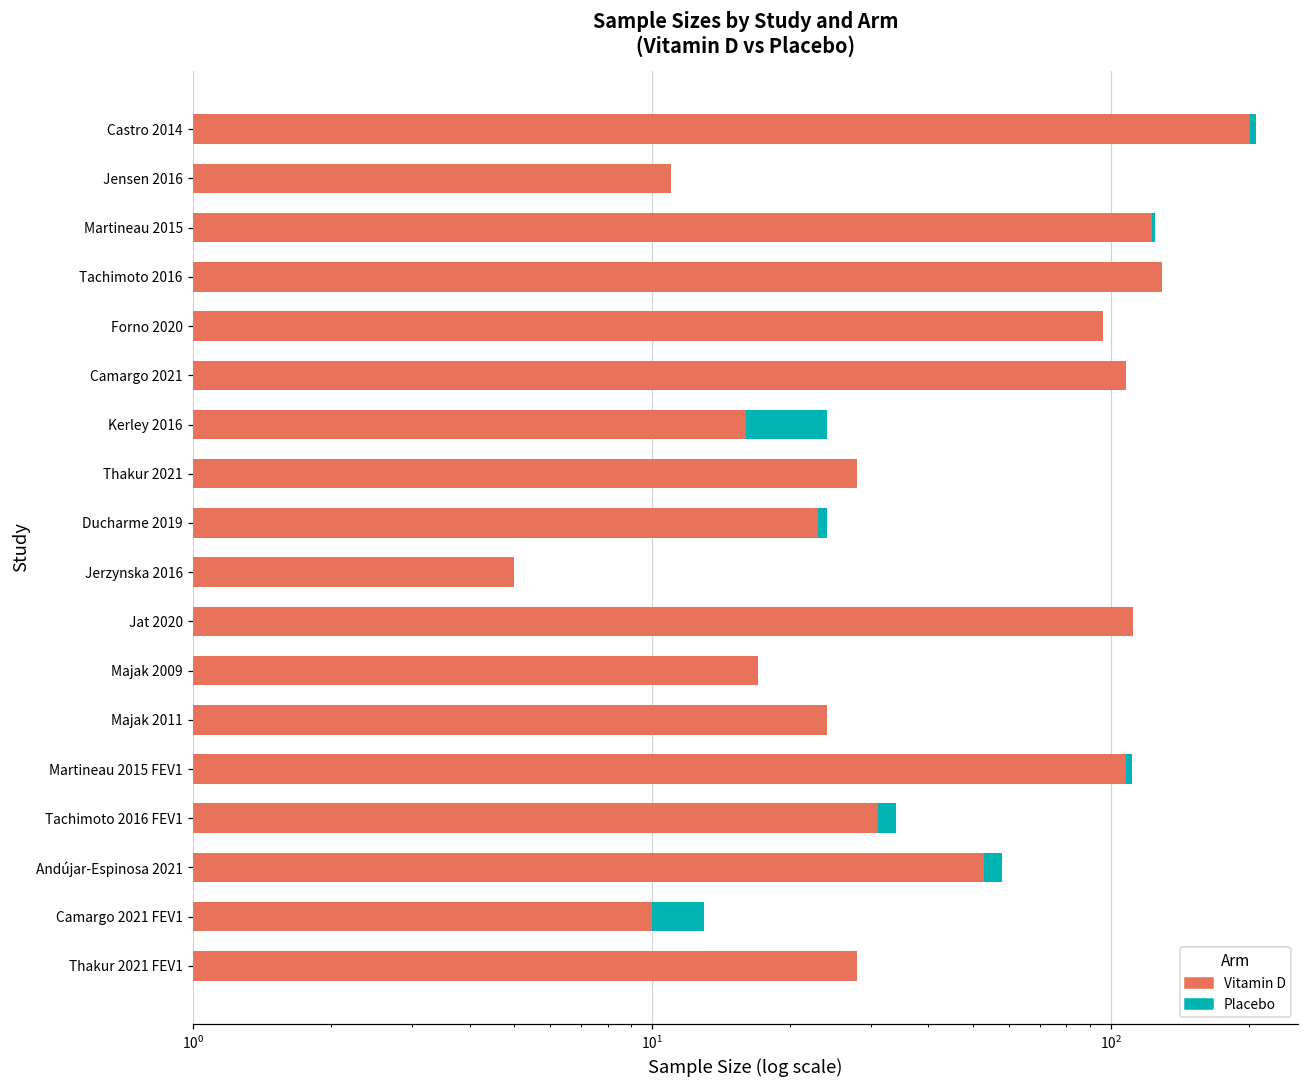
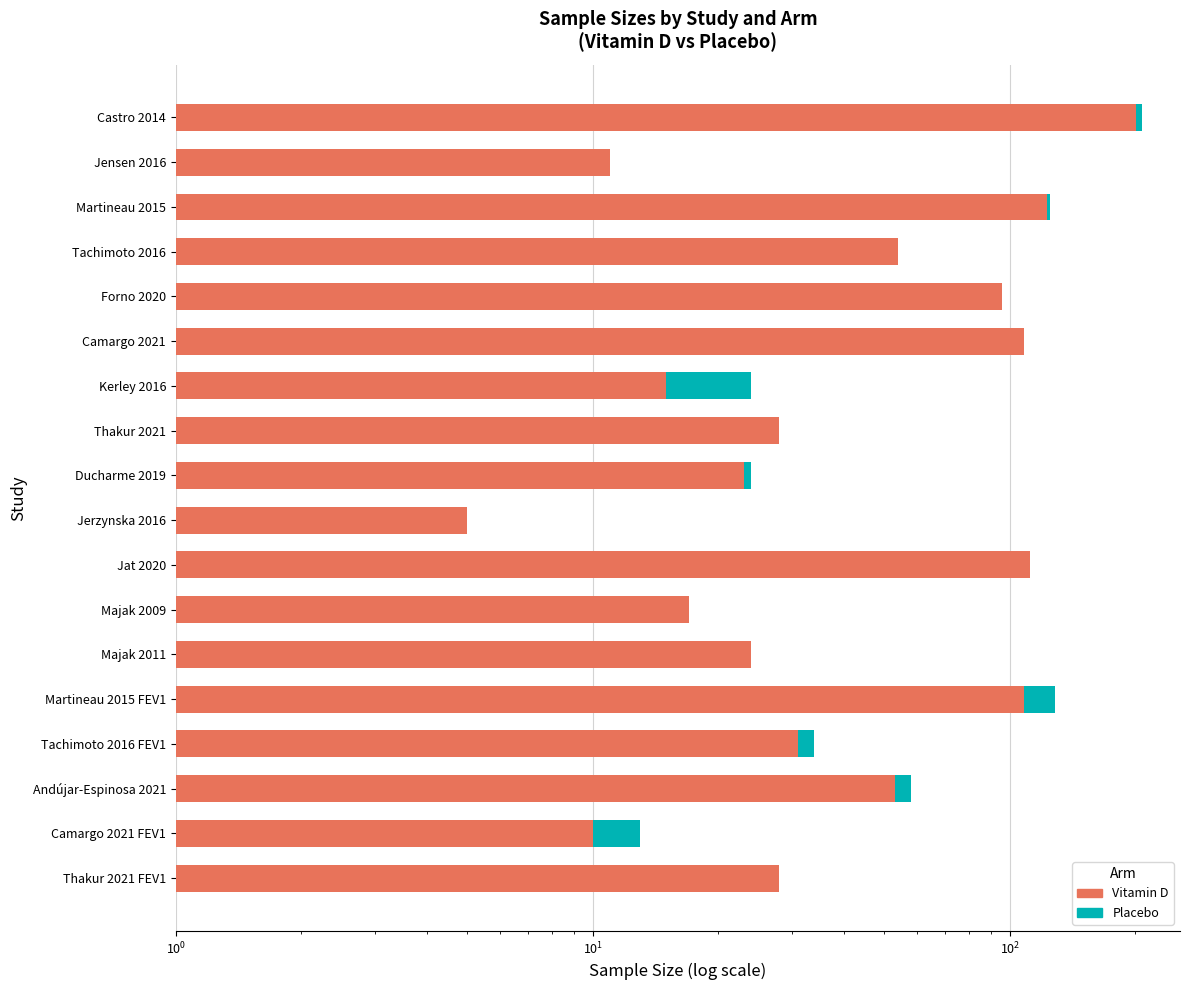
Vitamin D, Tachimoto 2016: 129 -> 54
Vitamin D, Kerley 2016: 16 -> 15
Placebo, Martineau 2015 FEV1: 111 -> 128
